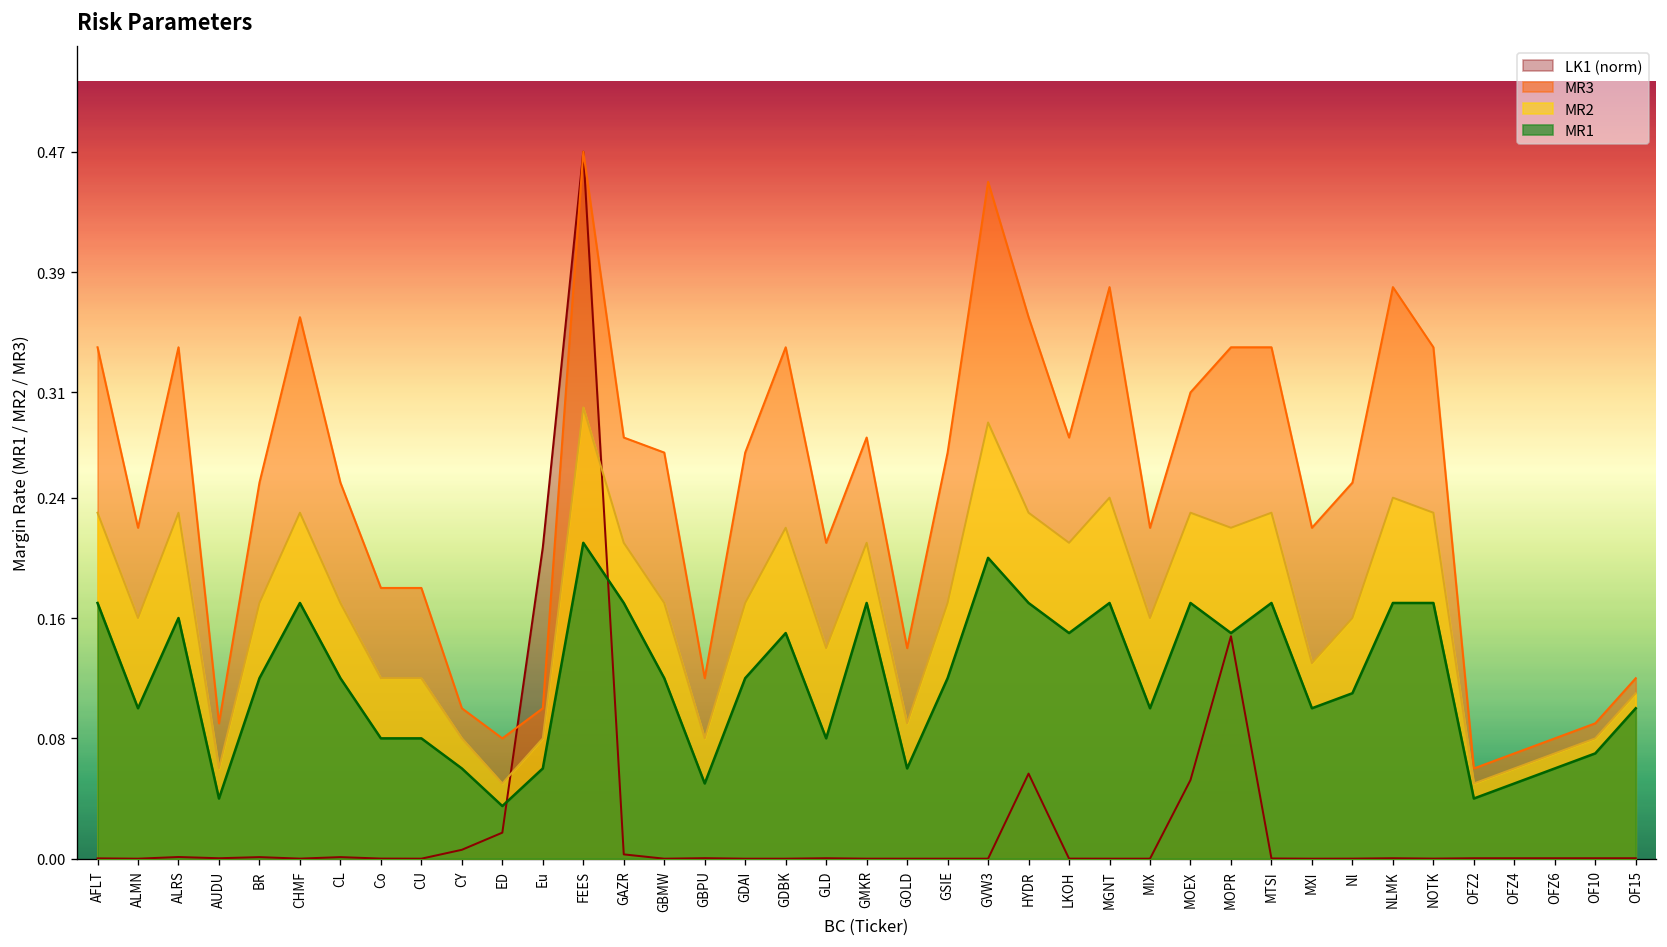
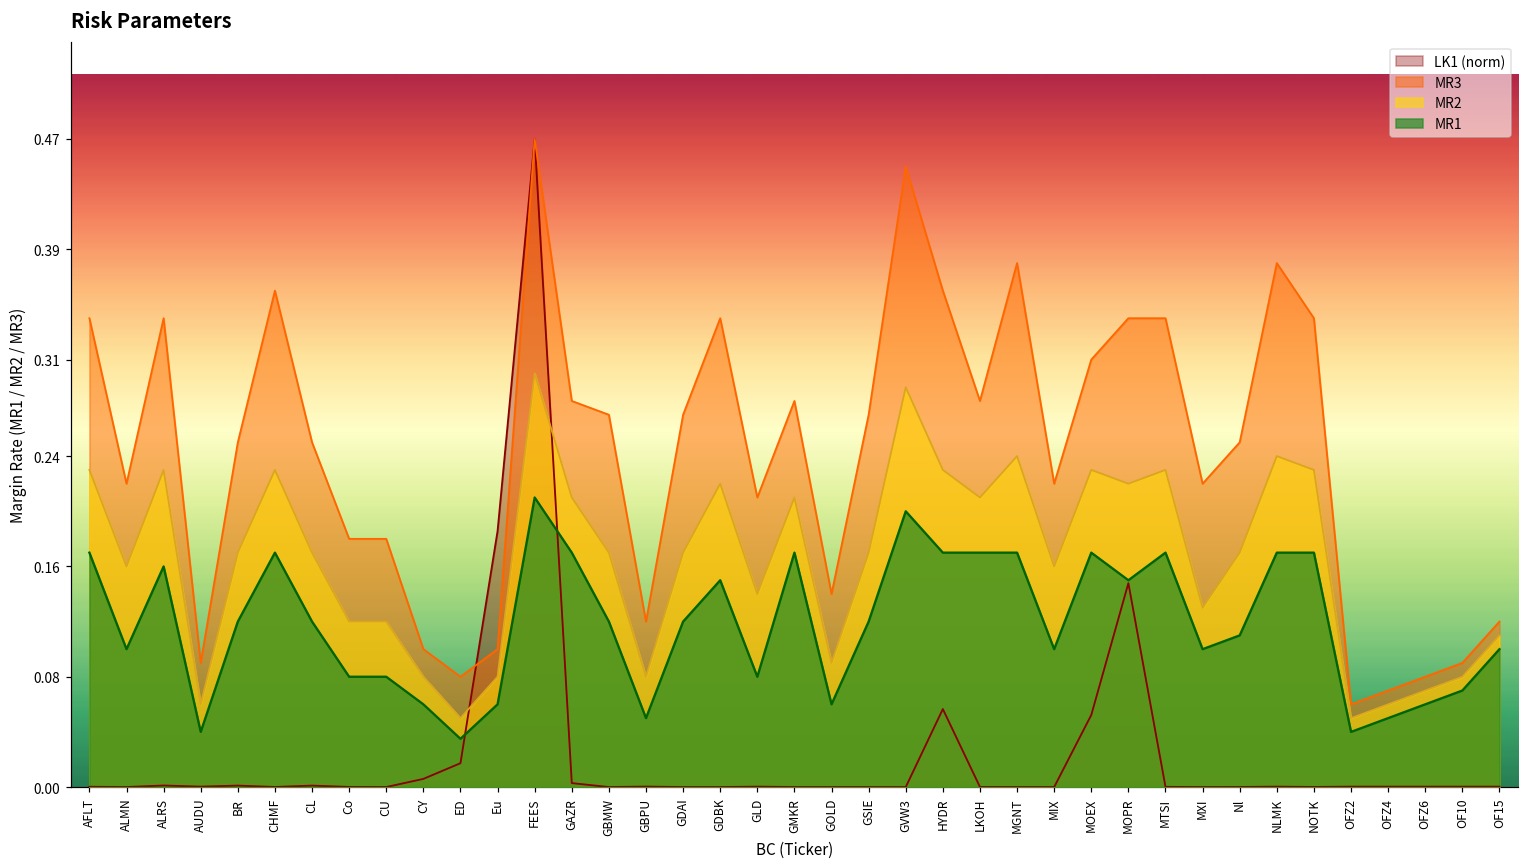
LK1 (norm), Eu: 0.207 -> 0.186
MR1, LKOH: 0.15 -> 0.17
MR2, Nl: 0.16 -> 0.17
